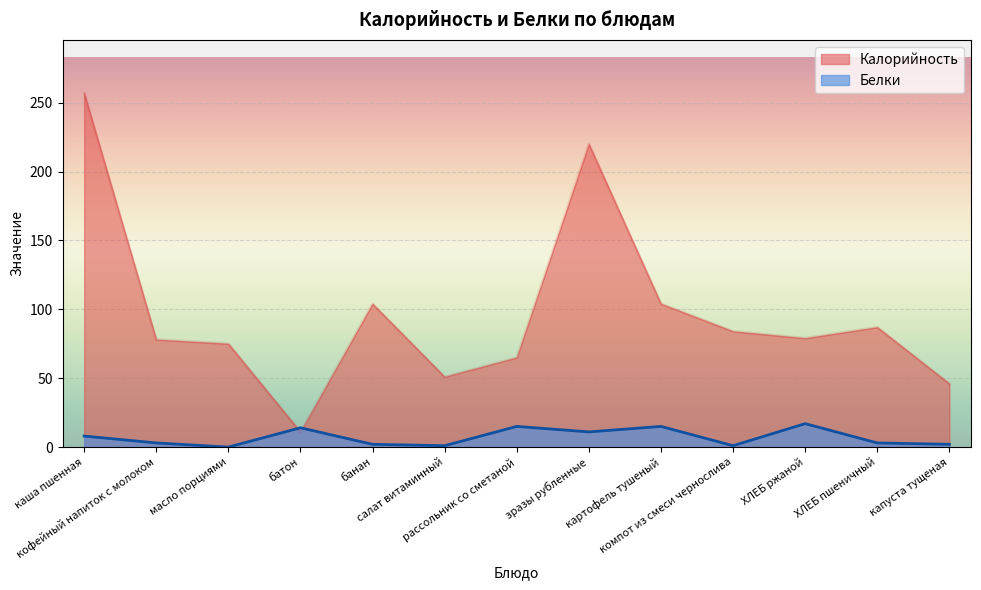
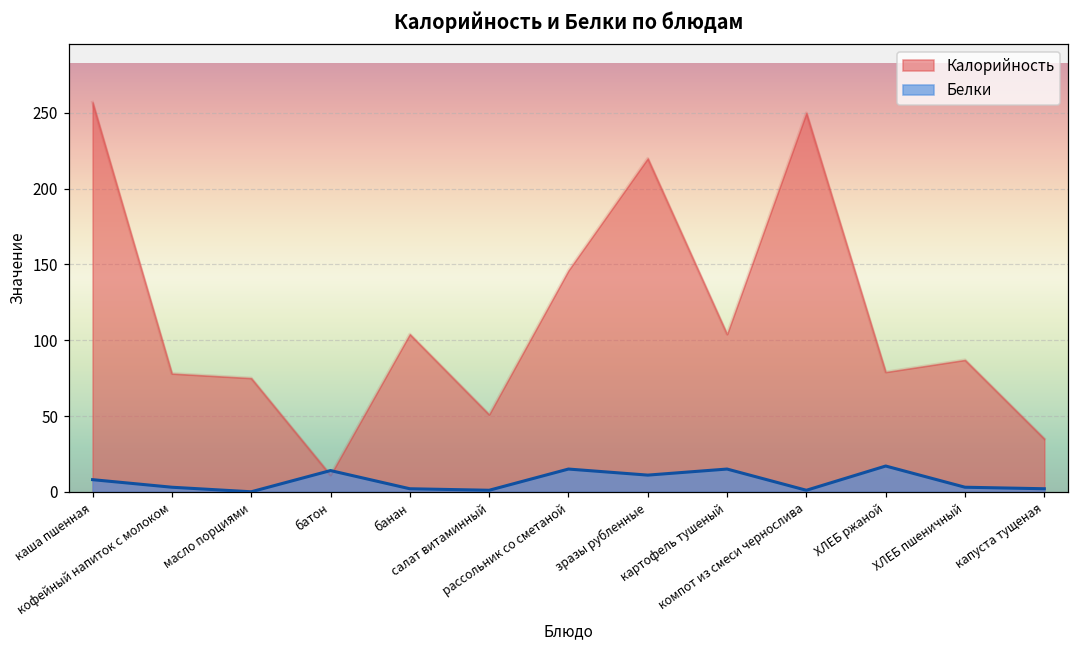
Калорийность, рассольник со сметаной: 65 -> 146
Калорийность, компот из смеси чернослива: 84 -> 250
Калорийность, капуста тущеная: 46 -> 35
